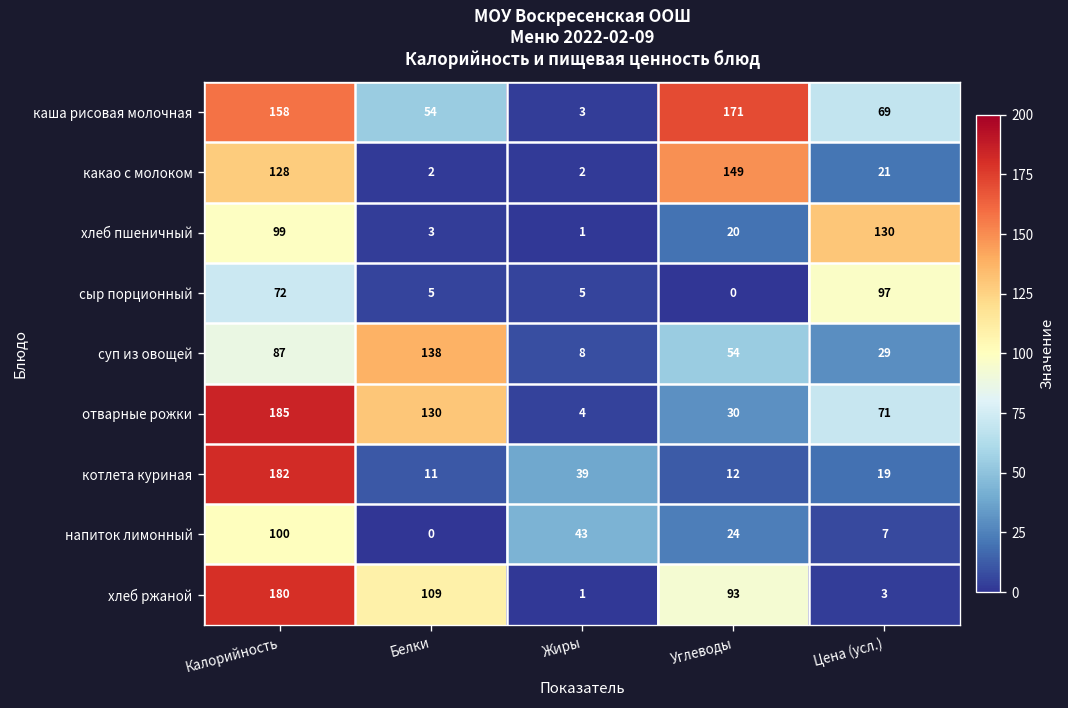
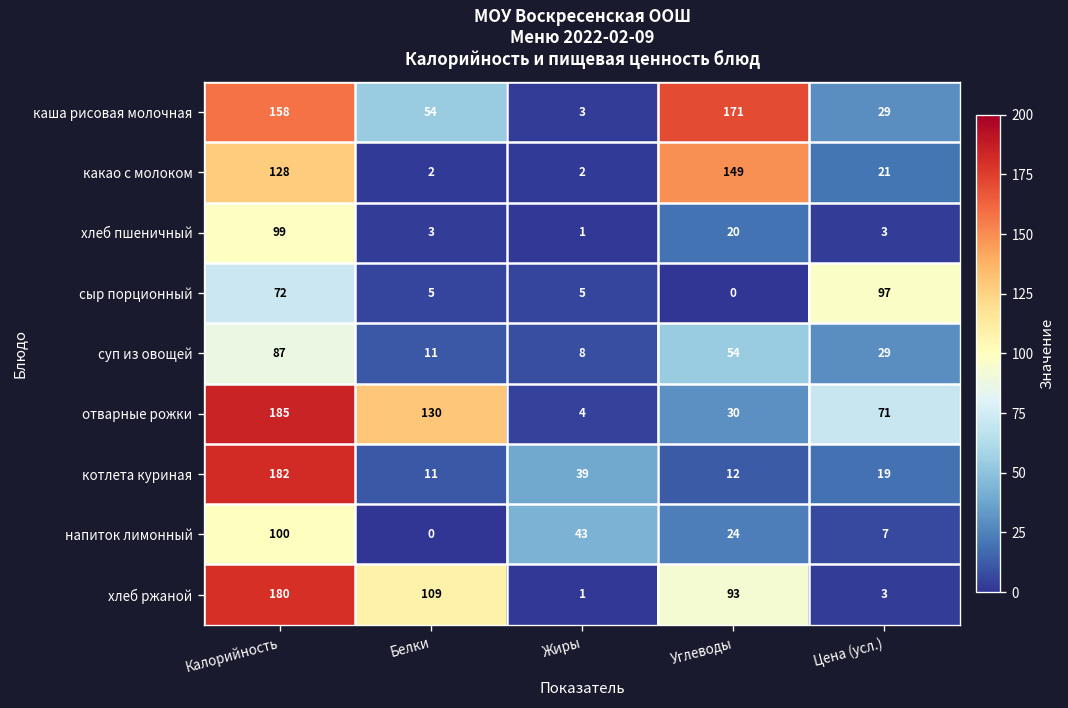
каша рисовая молочная, Цена (усл.): 69 -> 29
хлеб пшеничный, Цена (усл.): 130 -> 3
суп из овощей, Белки: 138 -> 11
